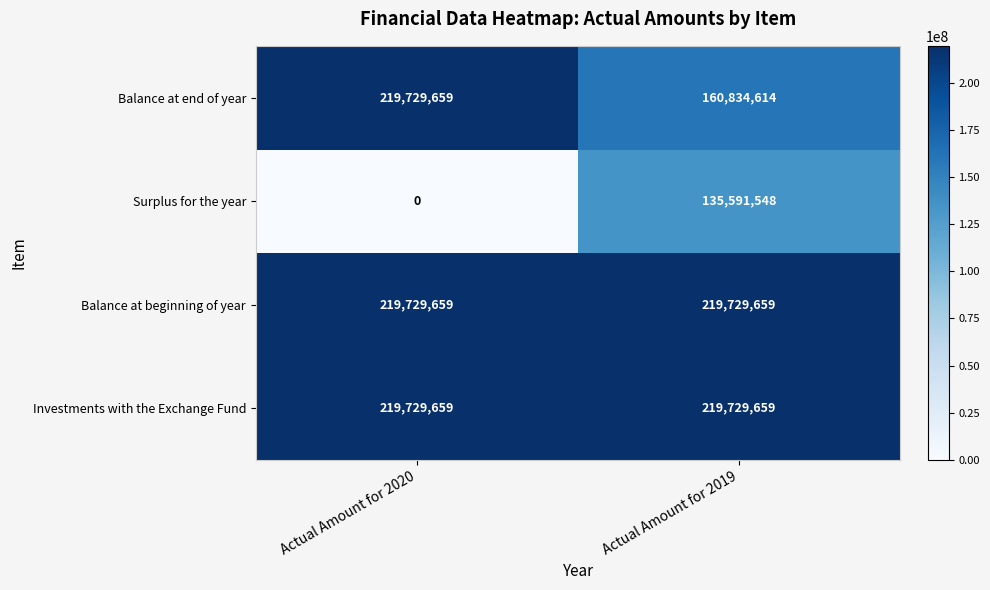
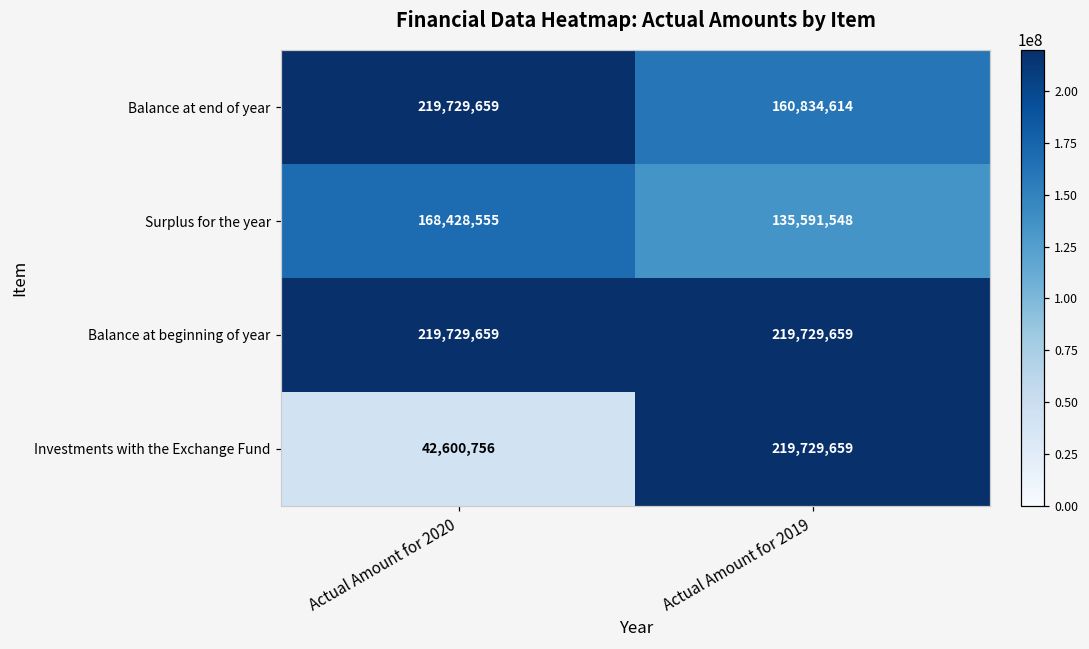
Surplus for the year, Actual Amount for 2020: 0 -> 168,428,555
Investments with the Exchange Fund, Actual Amount for 2020: 219,729,659 -> 42,600,756
